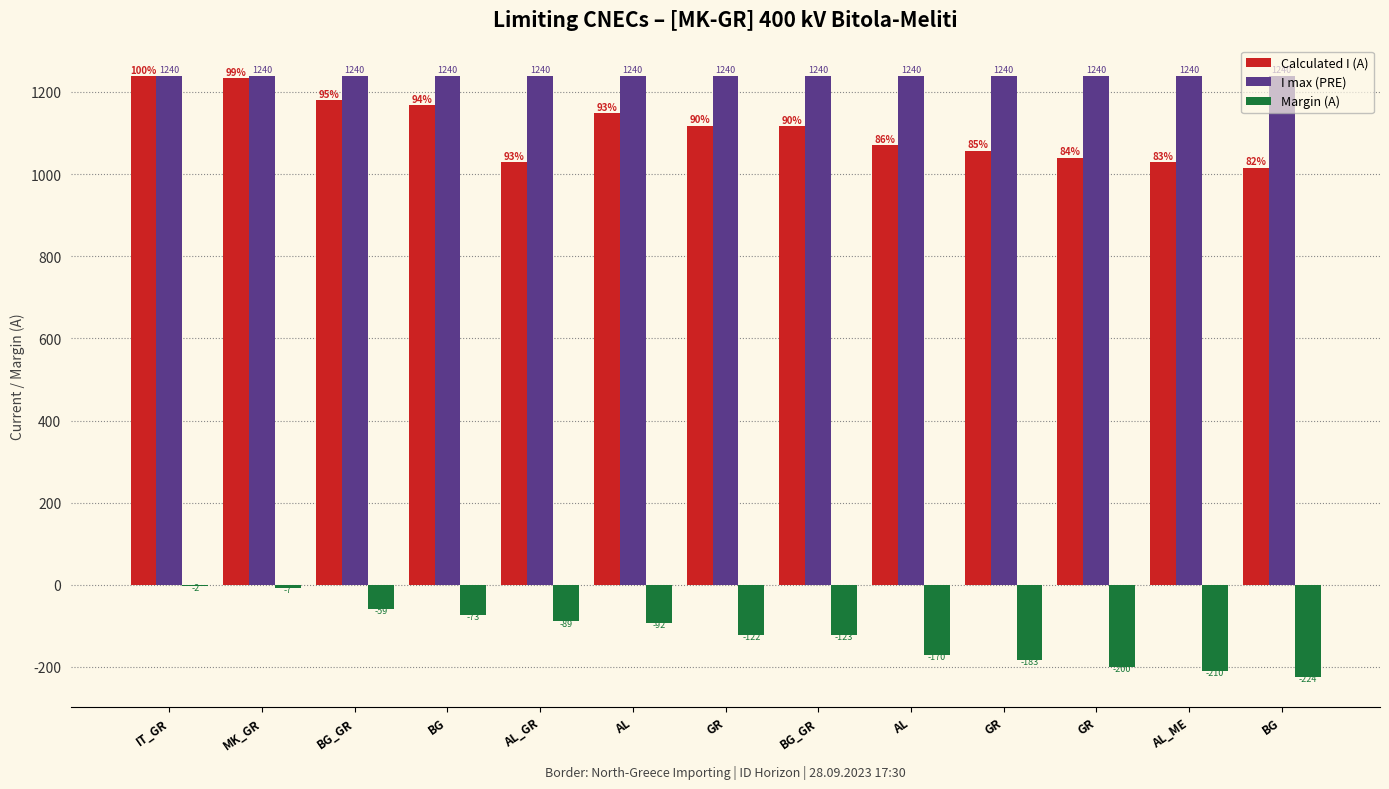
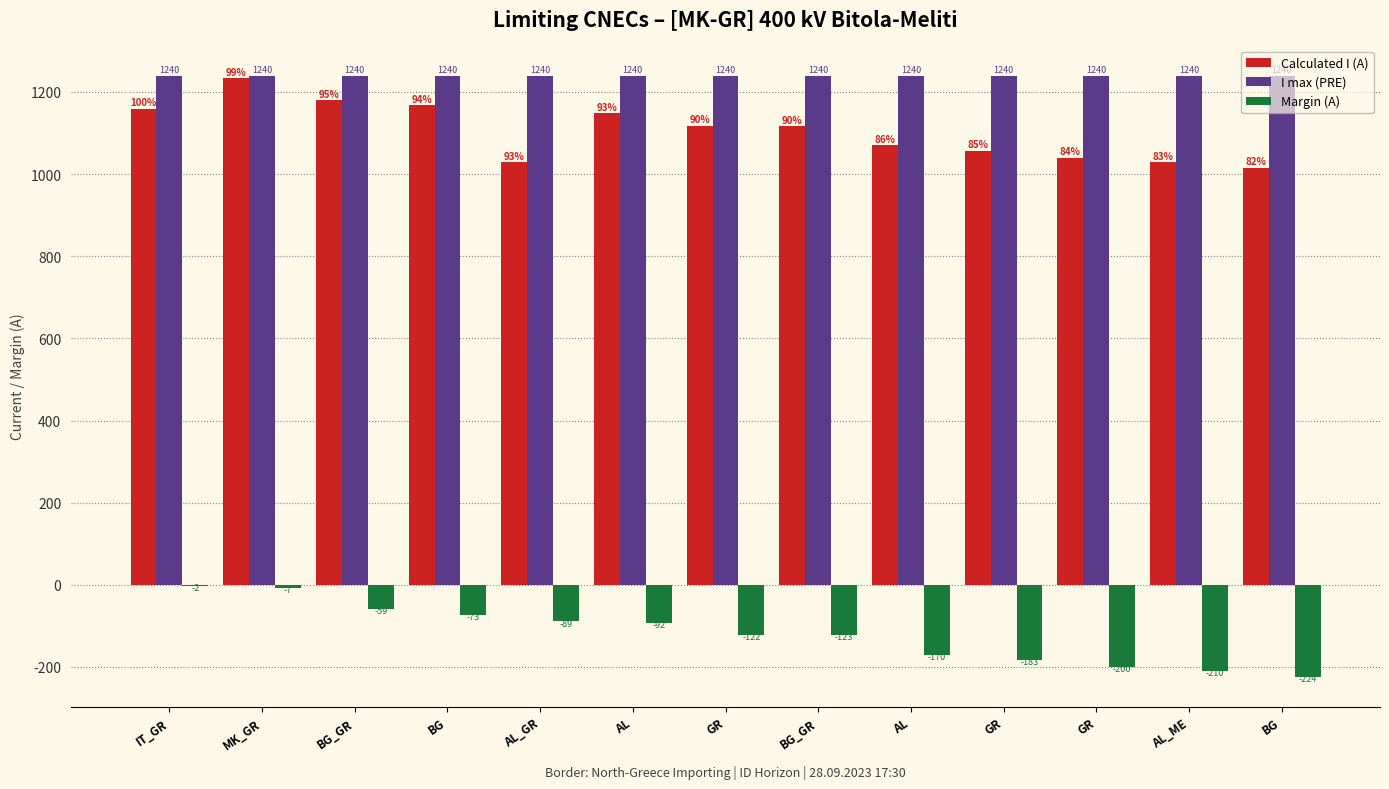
Calculated I (A), IT_GR: 1240 -> 1160
